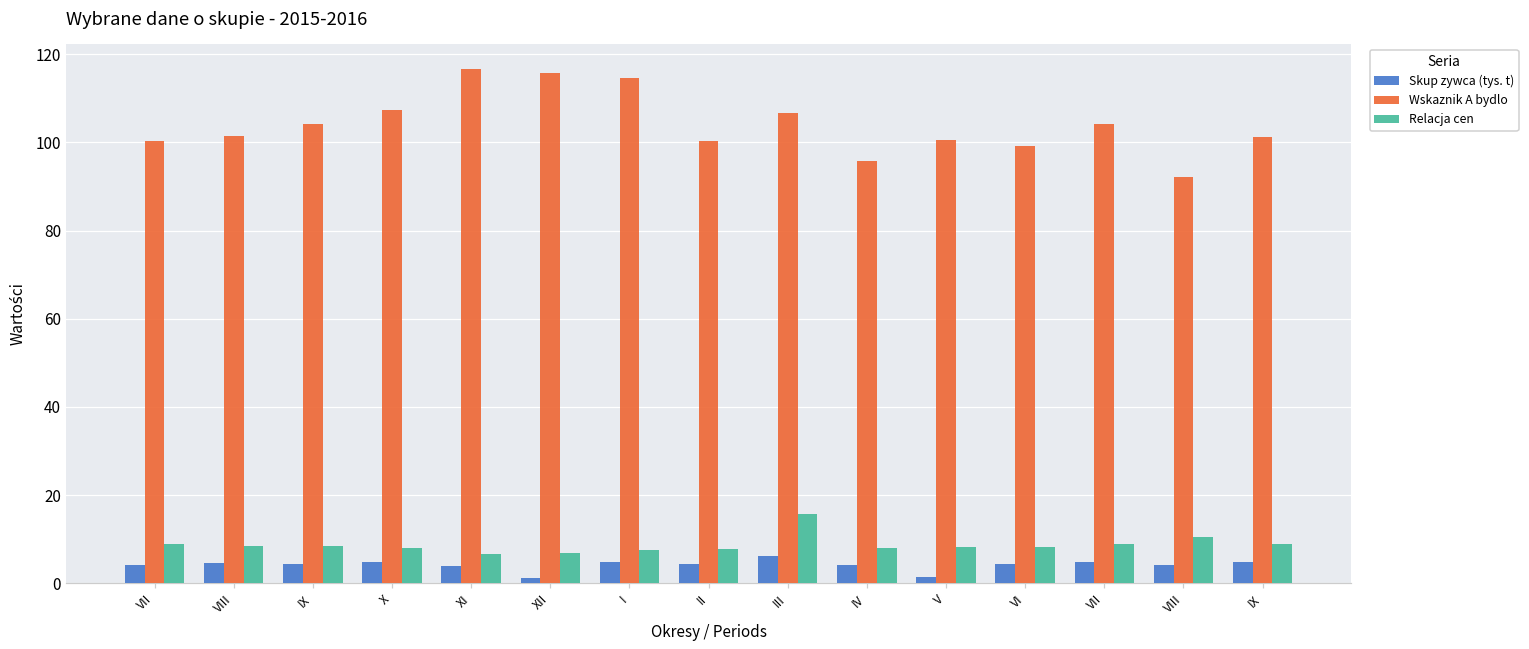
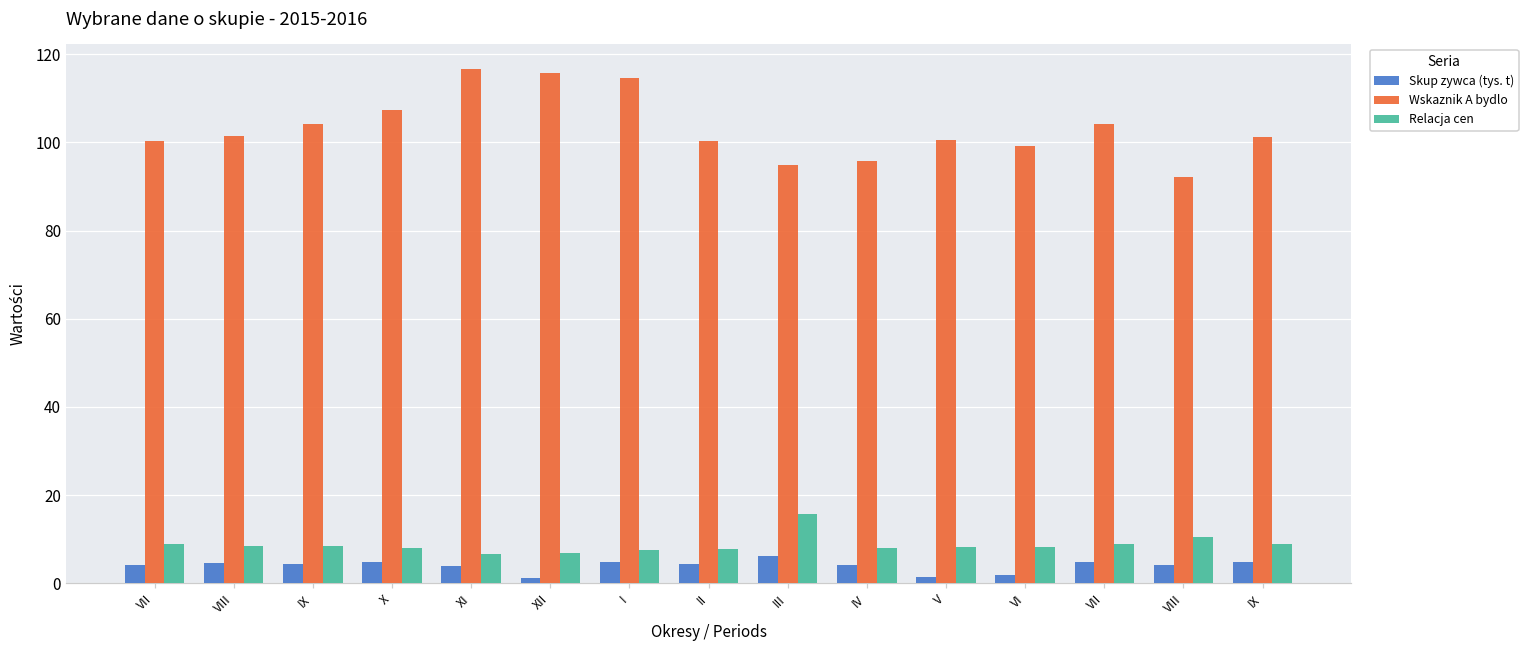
Wskaznik A bydlo, III: 107 -> 95
Skup zywca (tys. t), VI: 4 -> 2
